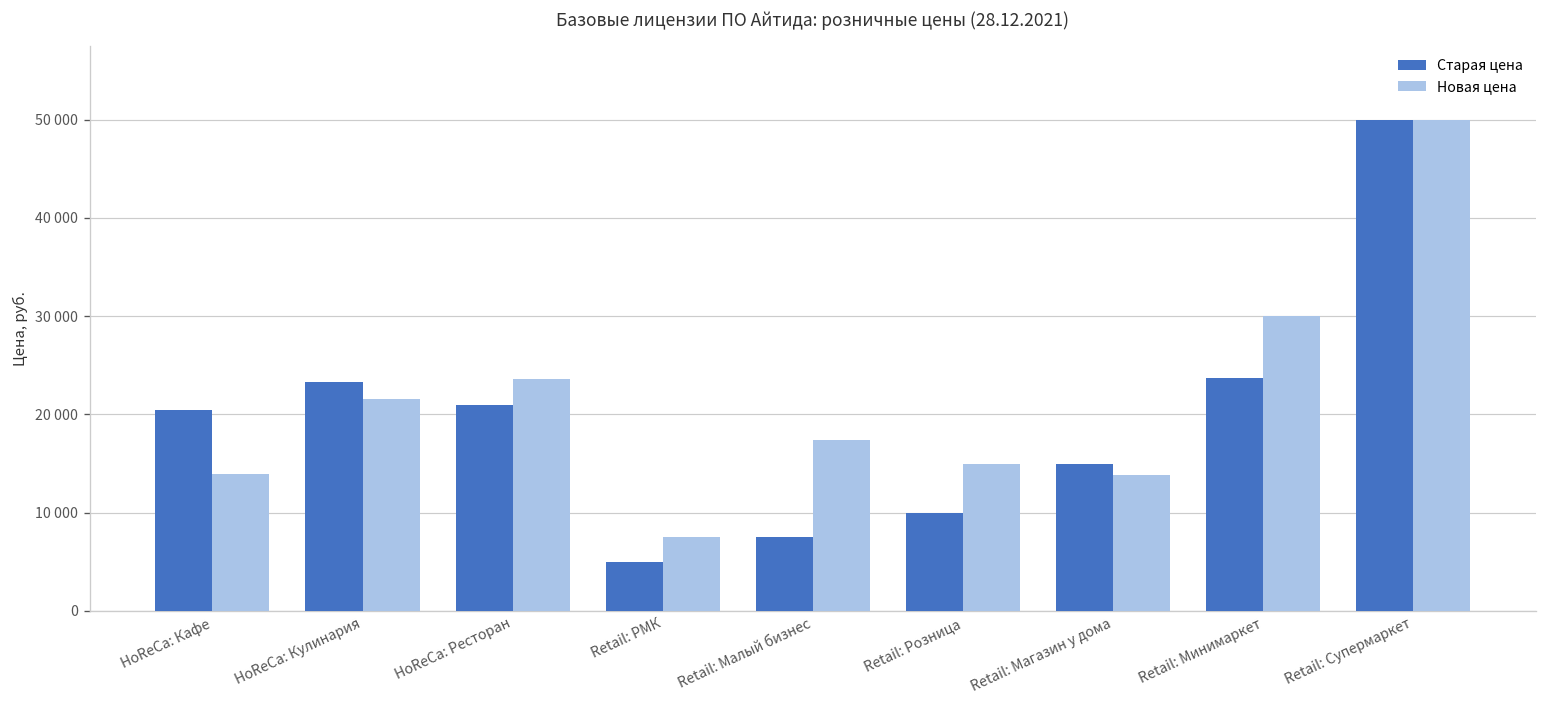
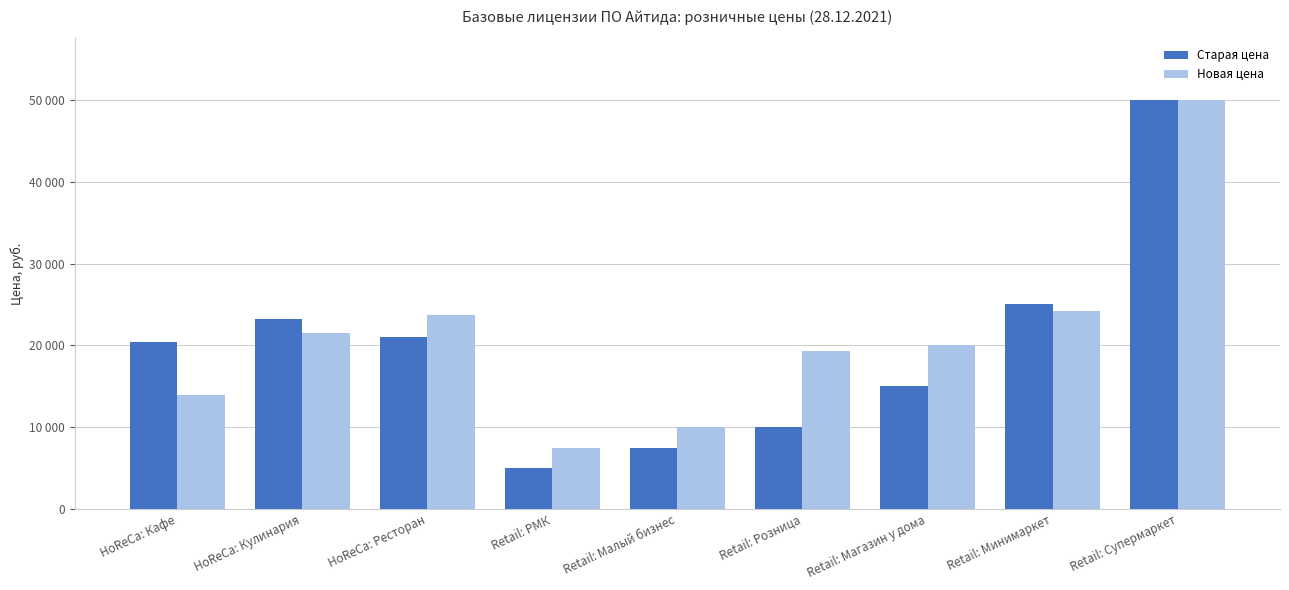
Новая цена, Retail: Малый бизнес: 17000 -> 10000
Новая цена, Retail: Розница: 15000 -> 19000
Новая цена, Retail: Магазин у дома: 14000 -> 20000
Старая цена, Retail: Минимаркет: 24000 -> 25000
Новая цена, Retail: Минимаркет: 30000 -> 24000
